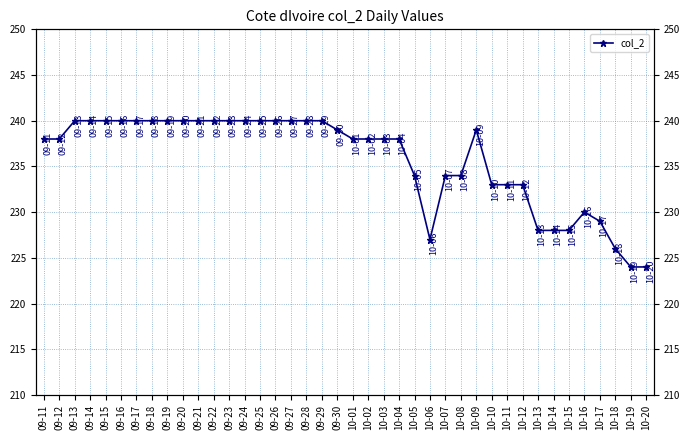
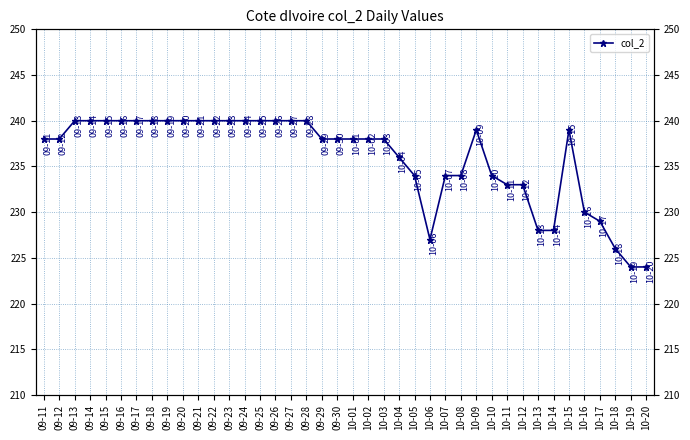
09-29: 240 -> 238
09-30: 239 -> 238
10-04: 238 -> 236
10-10: 233 -> 234
10-15: 228 -> 239
